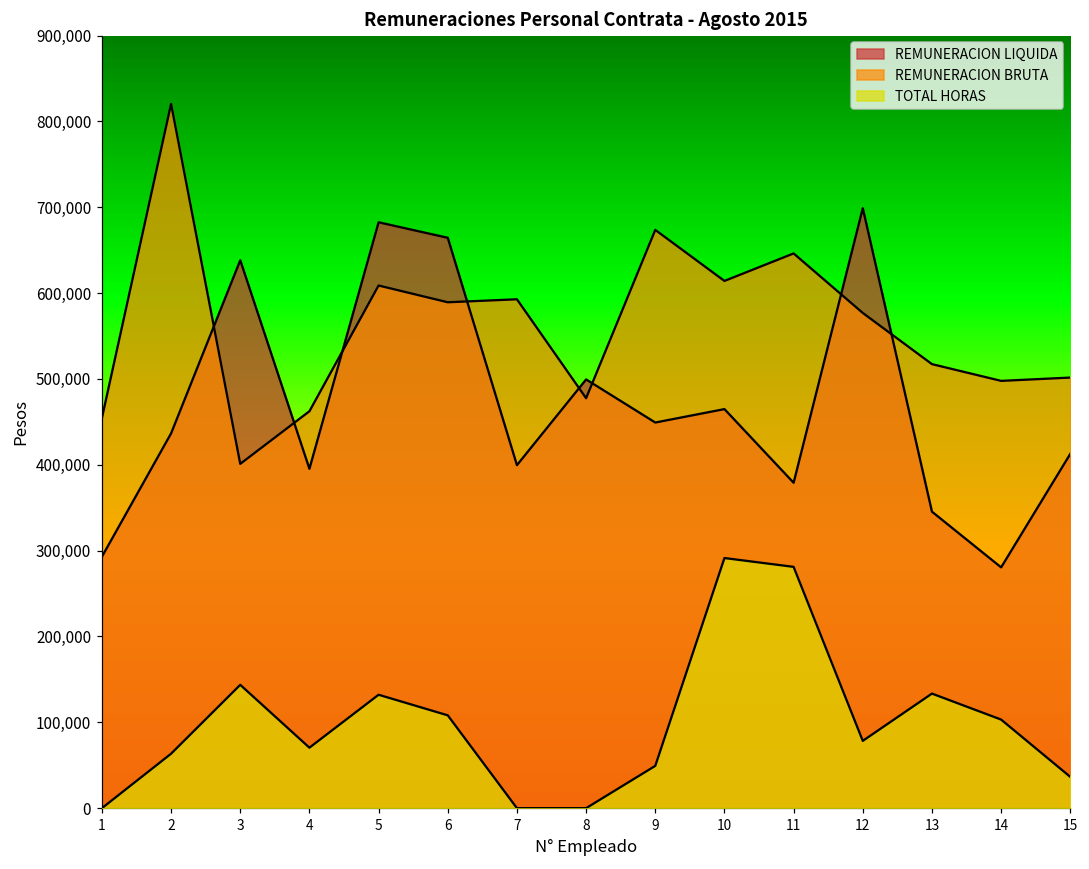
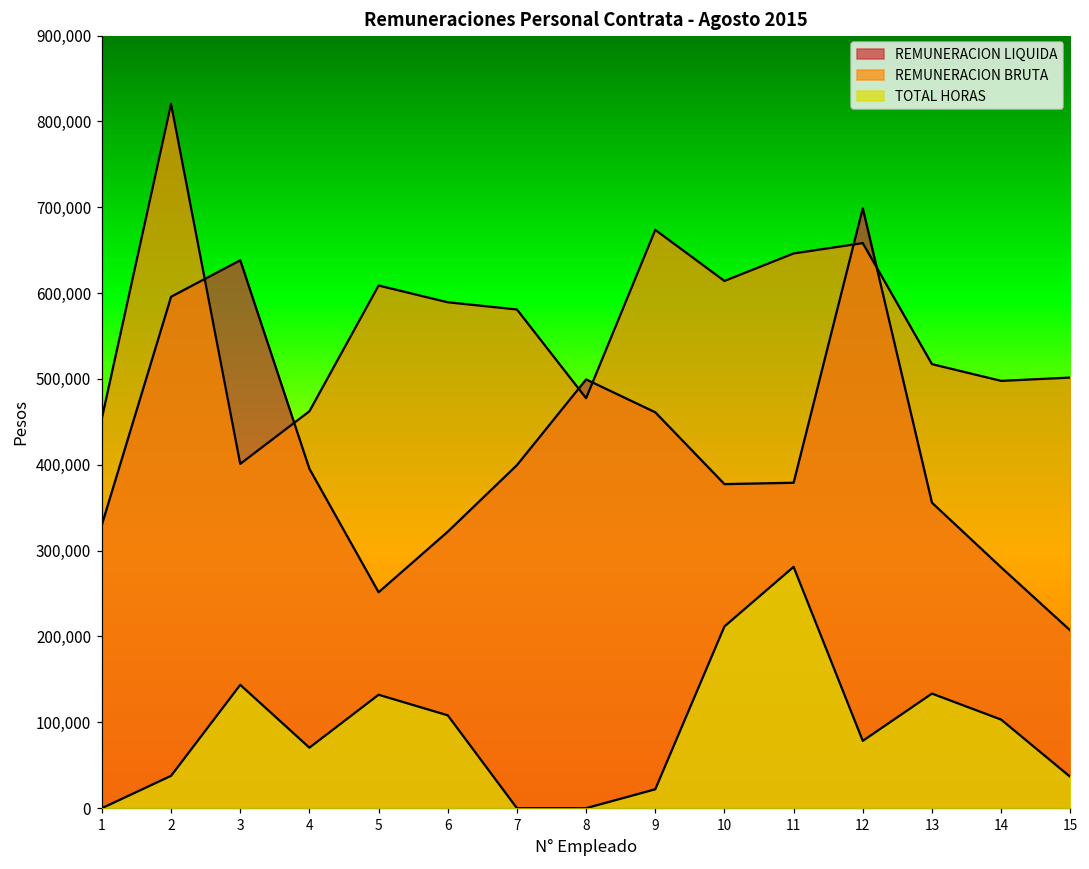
REMUNERACION LIQUIDA, 1: 290,000 -> 330,000
REMUNERACION LIQUIDA, 2: 440,000 -> 600,000
TOTAL HORAS, 2: 60,000 -> 40,000
REMUNERACION LIQUIDA, 5: 680,000 -> 250,000
REMUNERACION LIQUIDA, 6: 660,000 -> 320,000
REMUNERACION BRUTA, 7: 590,000 -> 580,000
REMUNERACION LIQUIDA, 9: 450,000 -> 460,000
TOTAL HORAS, 9: 50,000 -> 20,000
REMUNERACION LIQUIDA, 10: 460,000 -> 380,000
TOTAL HORAS, 10: 290,000 -> 210,000
REMUNERACION BRUTA, 12: 580,000 -> 660,000
REMUNERACION LIQUIDA, 13: 350,000 -> 360,000
REMUNERACION LIQUIDA, 15: 410,000 -> 210,000
